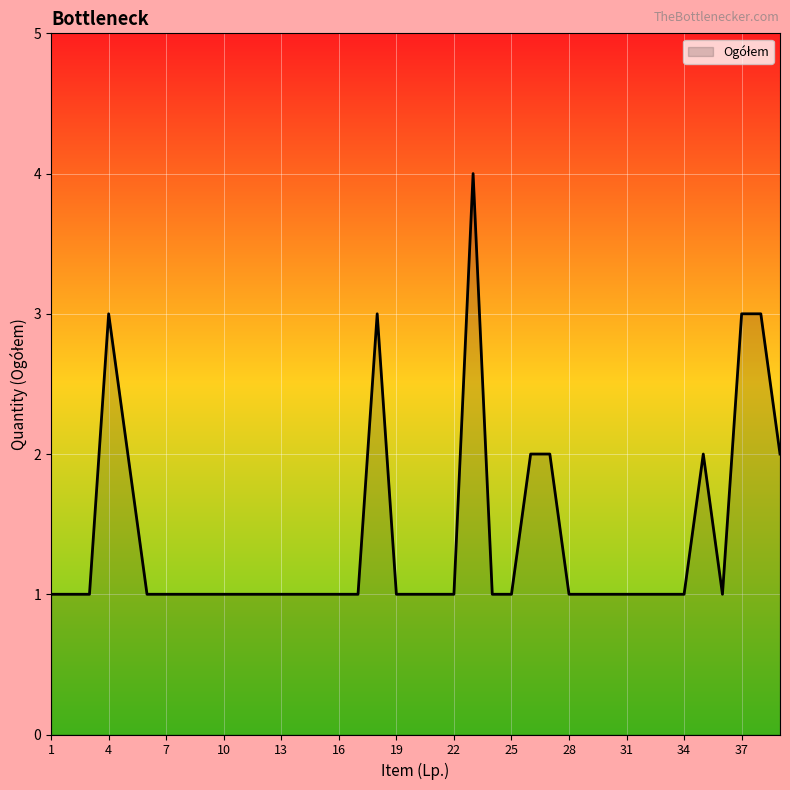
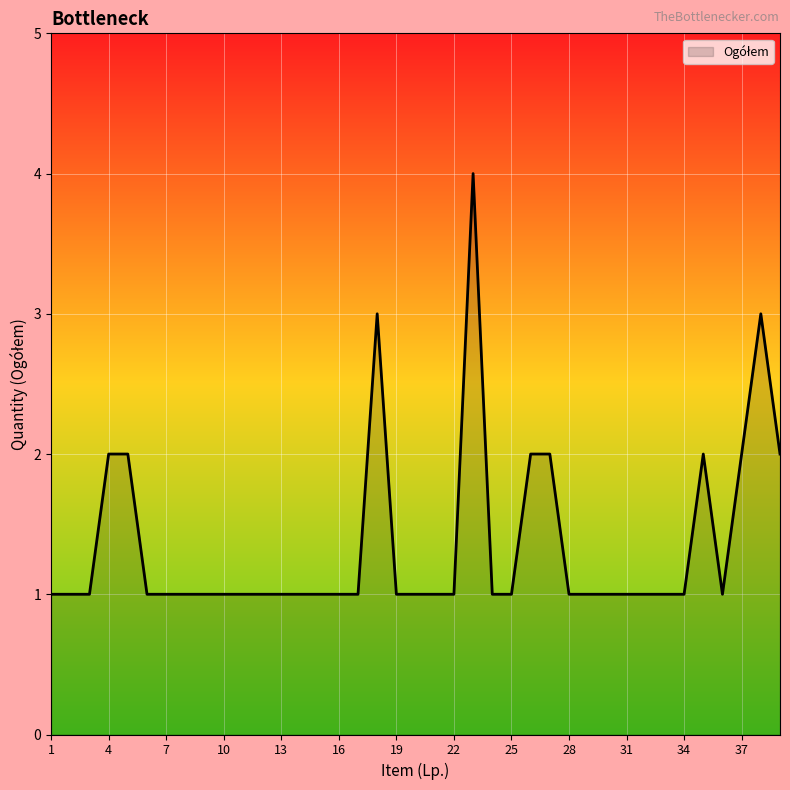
4: 3 -> 2
37: 3 -> 2
